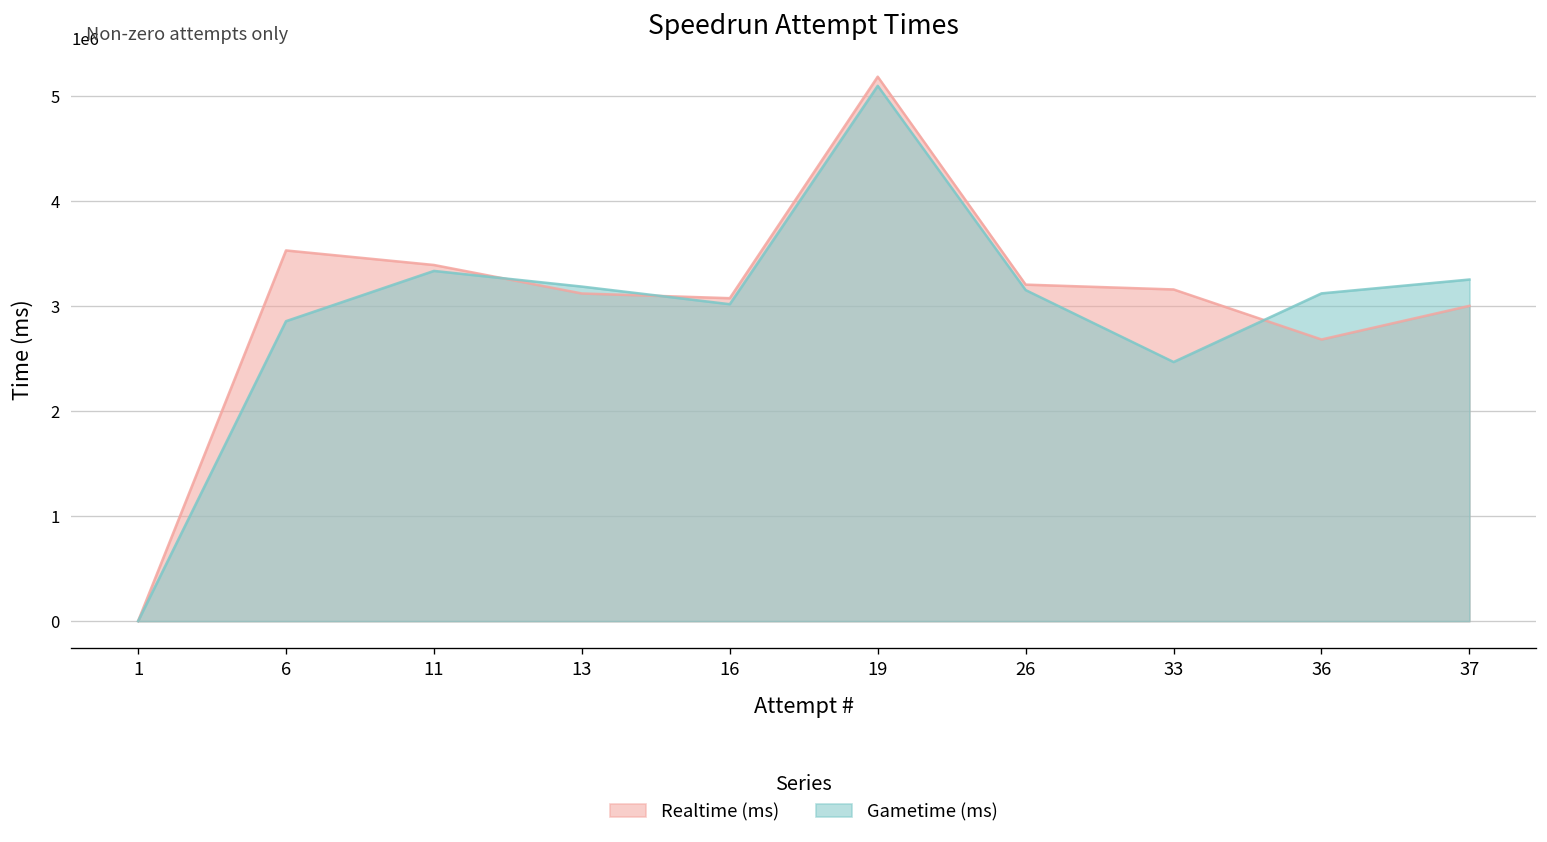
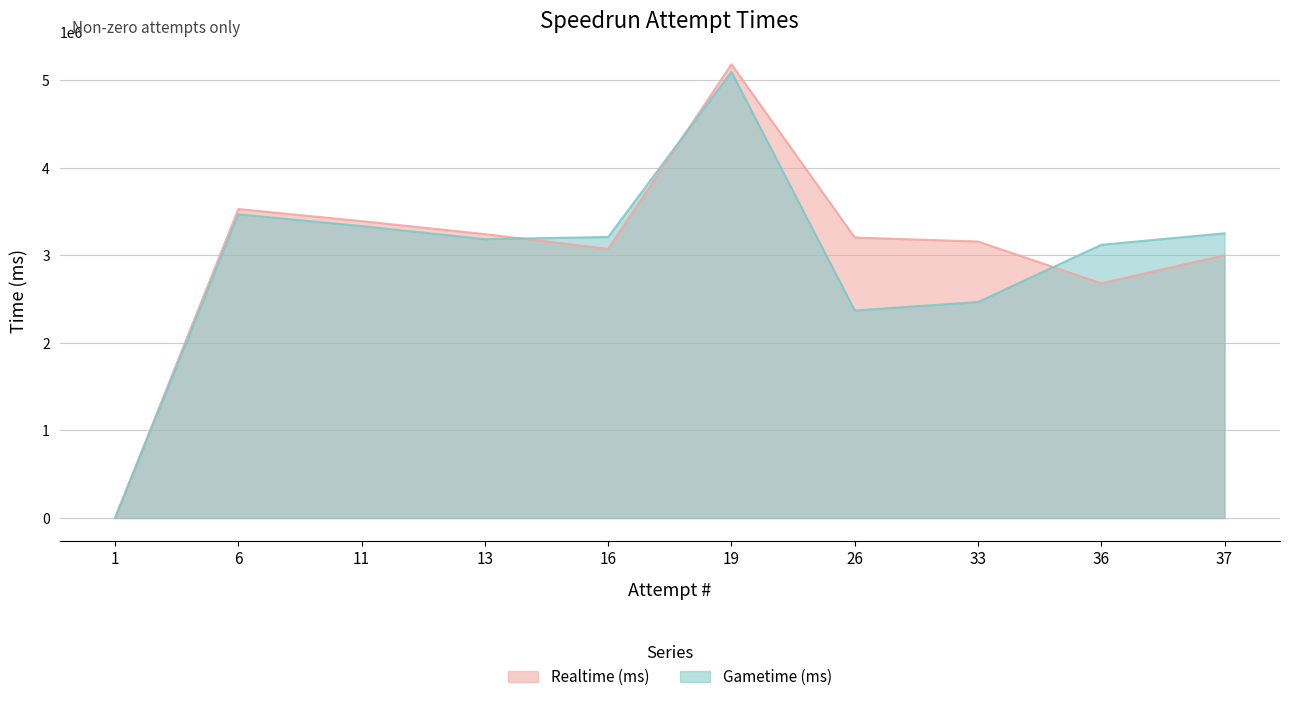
Gametime (ms), 6: 2900000 -> 3500000
Realtime (ms), 13: 3100000 -> 3200000
Gametime (ms), 16: 3000000 -> 3200000
Gametime (ms), 26: 3200000 -> 2400000
